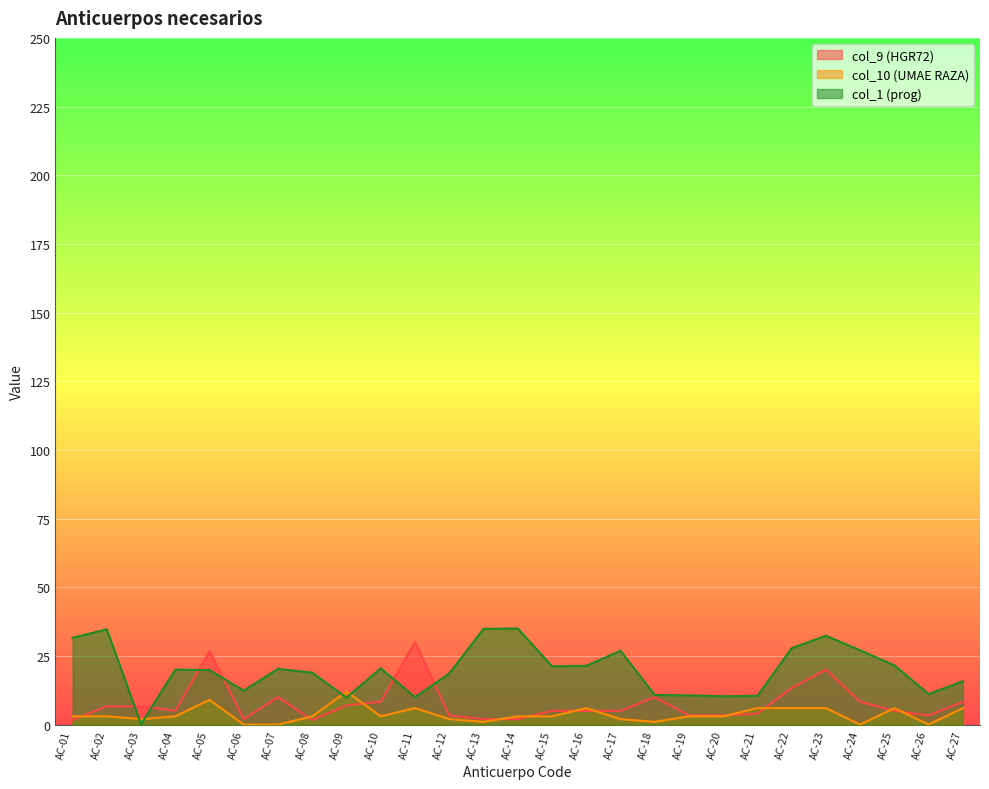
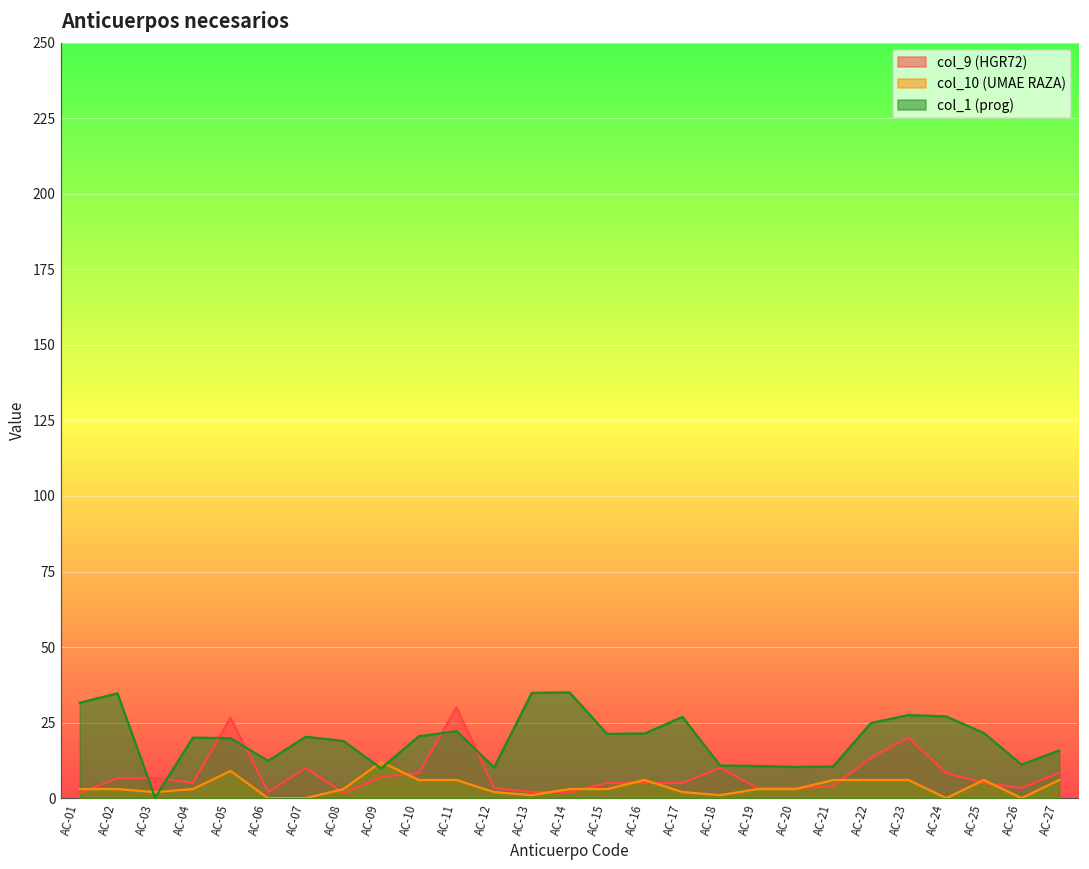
col_10 (UMAE RAZA), AC-10: 3 -> 6
col_1 (prog), AC-11: 10 -> 22
col_1 (prog), AC-12: 19 -> 10
col_1 (prog), AC-22: 28 -> 25
col_1 (prog), AC-23: 32 -> 28
